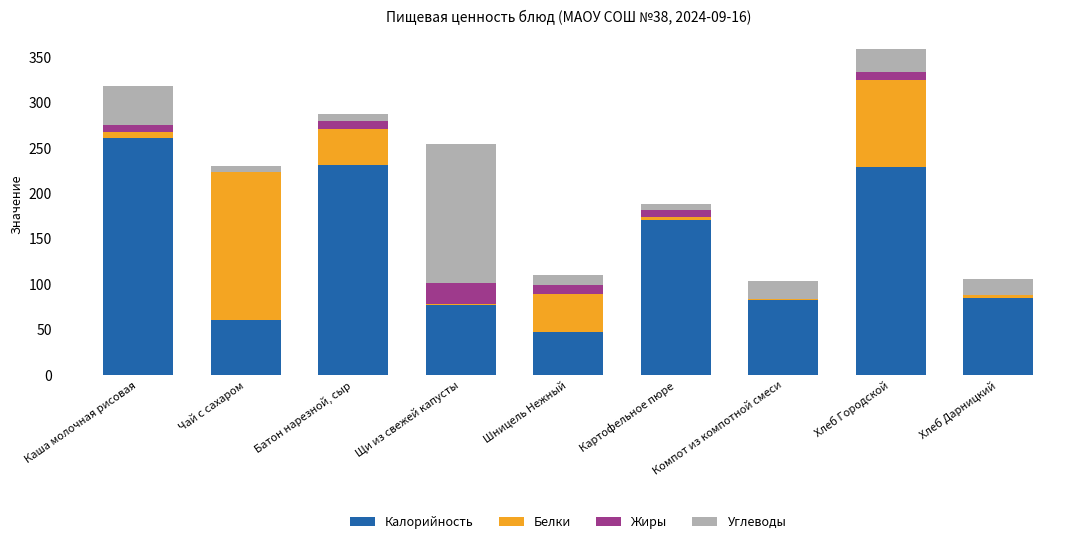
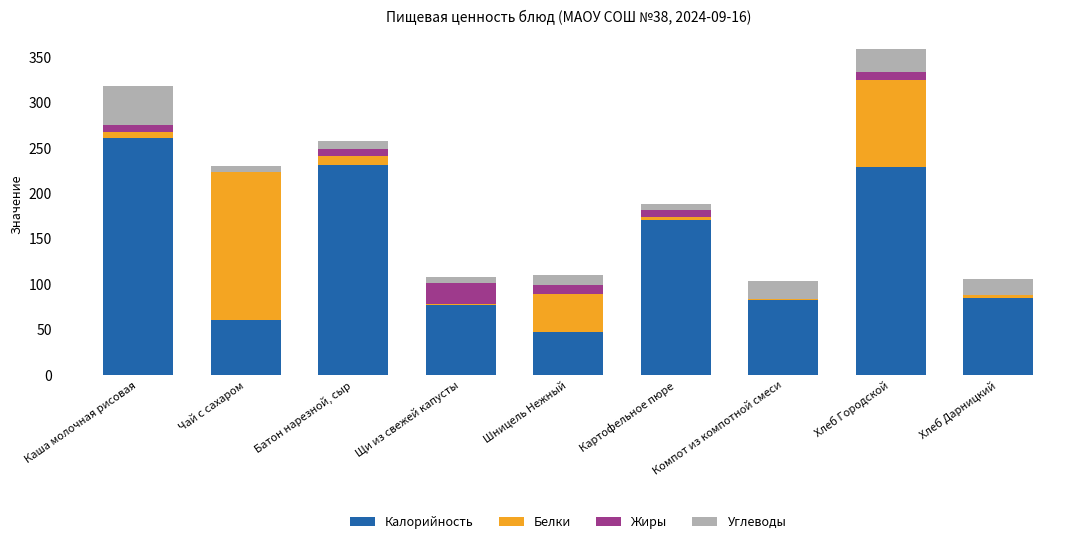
Белки, Батон нарезной, сыр: 40 -> 10
Углеводы, Щи из свежей капусты: 150 -> 10
